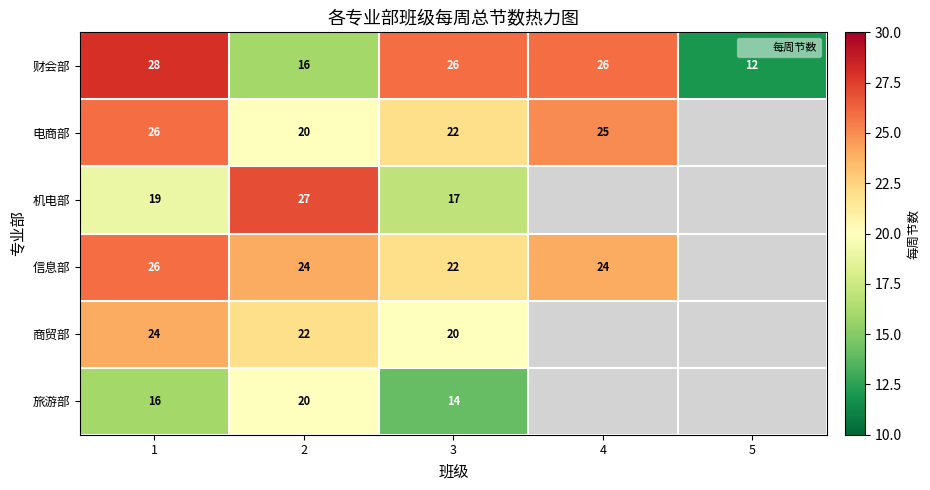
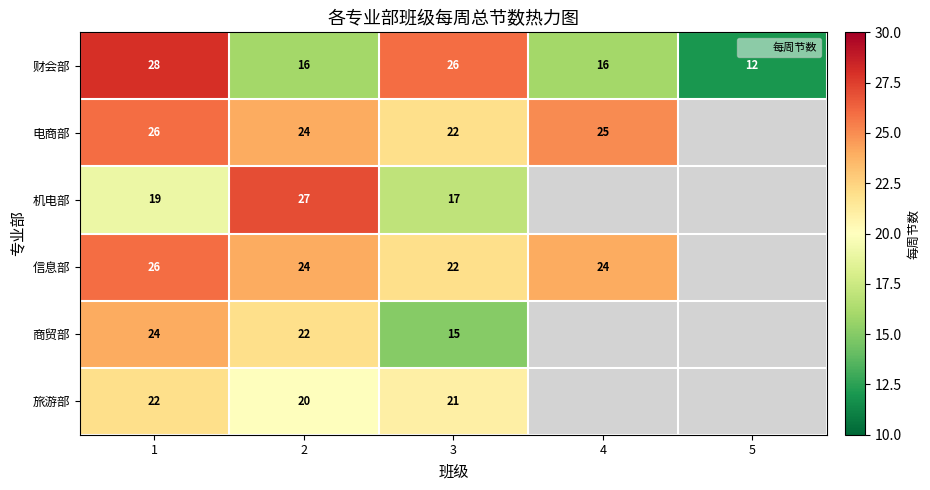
财会部, 4: 26 -> 16
电商部, 2: 20 -> 24
商贸部, 3: 20 -> 15
旅游部, 1: 16 -> 22
旅游部, 3: 14 -> 21
